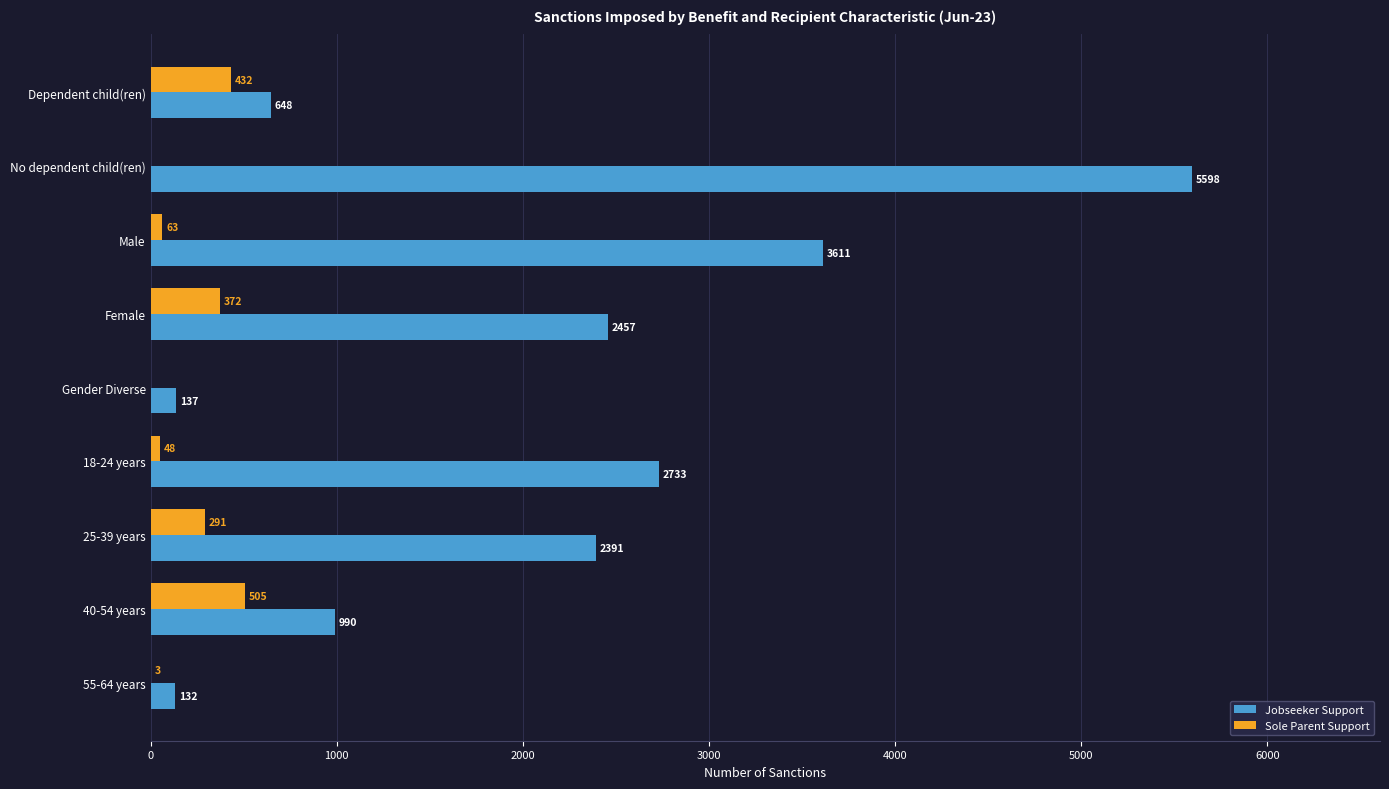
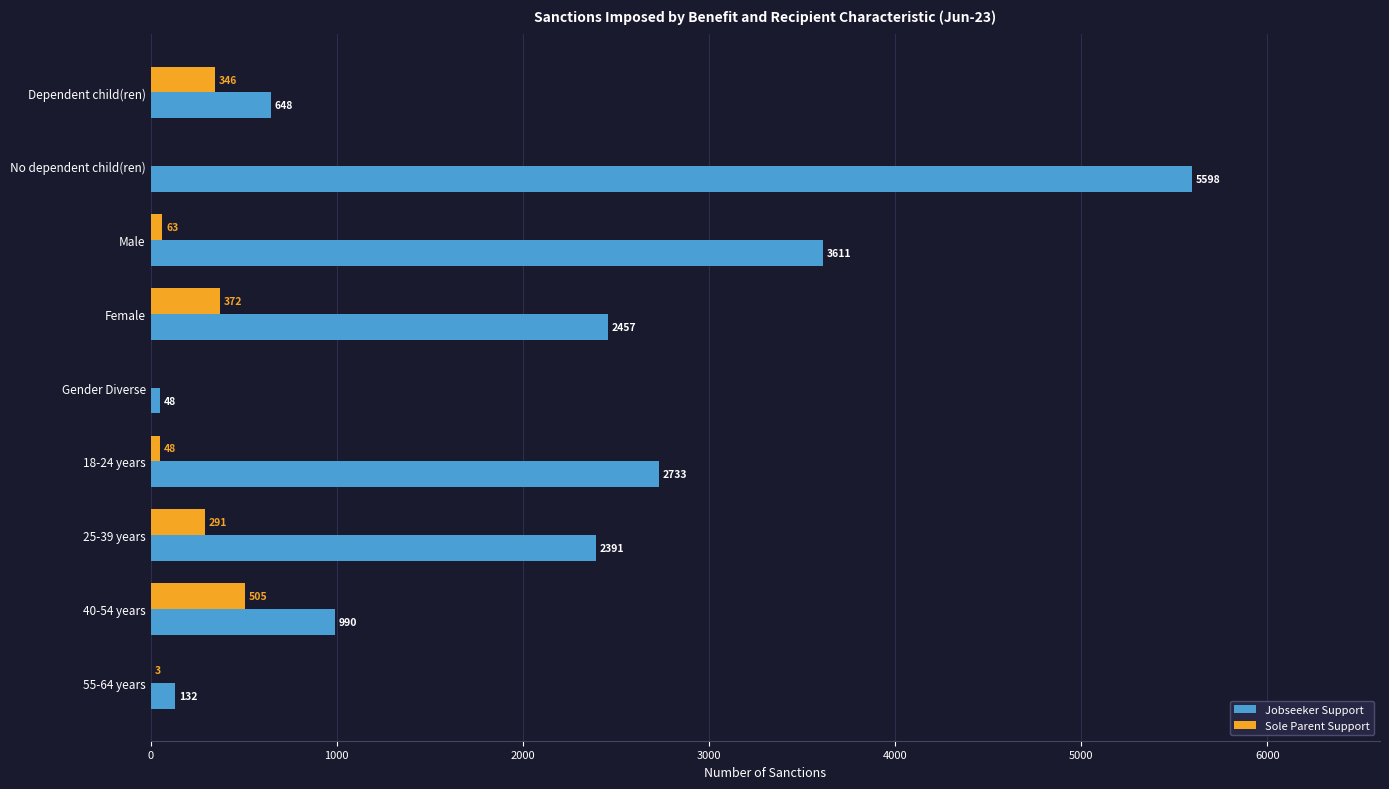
Sole Parent Support, Dependent child(ren): 432 -> 346
Jobseeker Support, Gender Diverse: 137 -> 48
